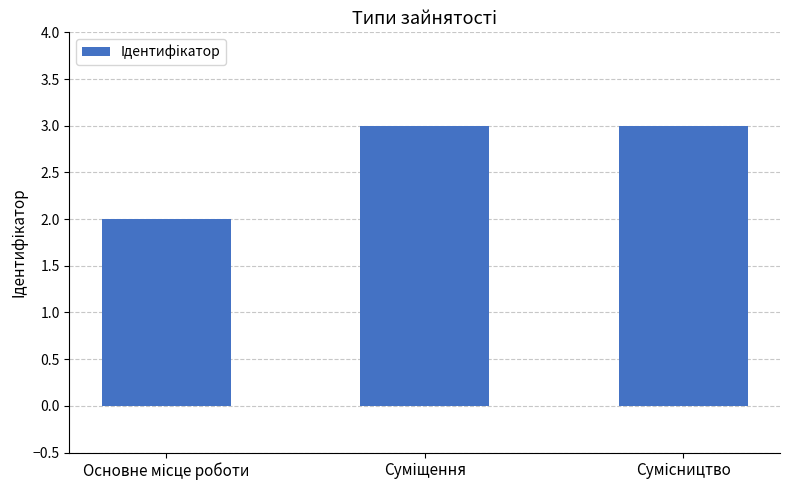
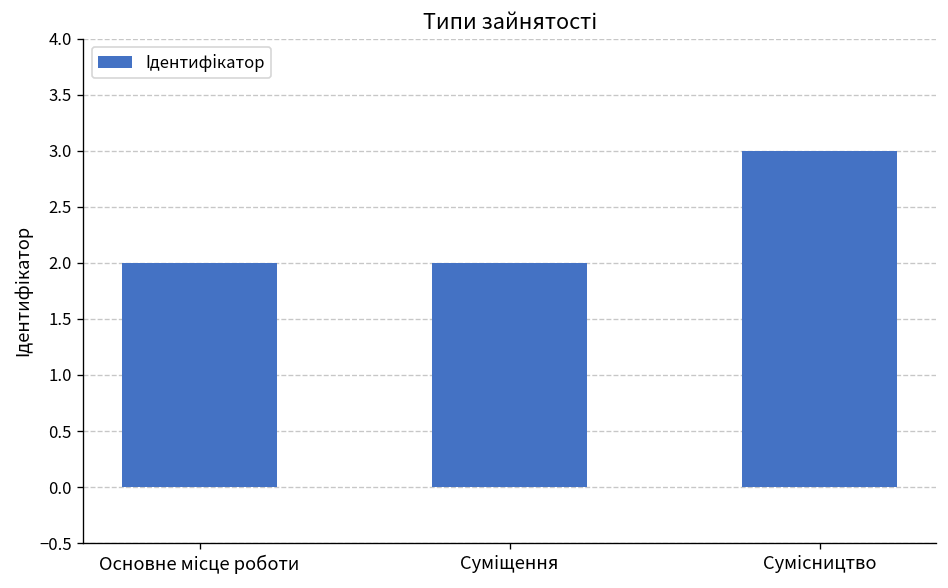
Суміщення: 3 -> 2
